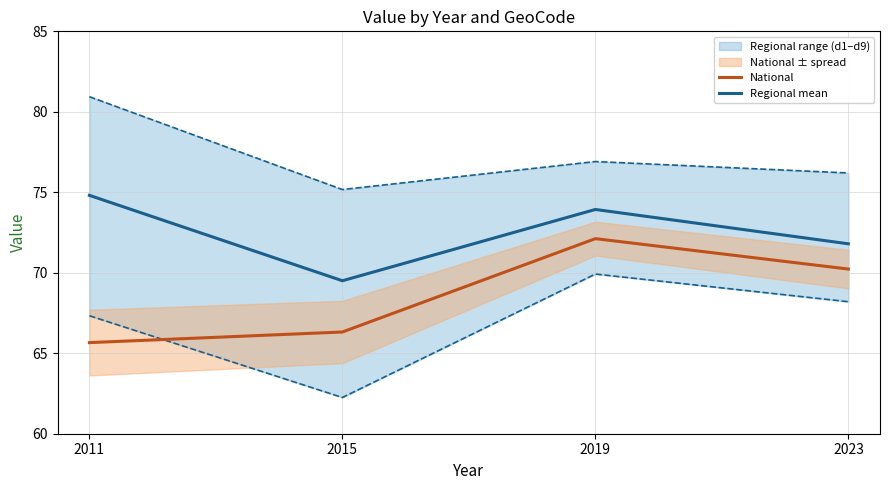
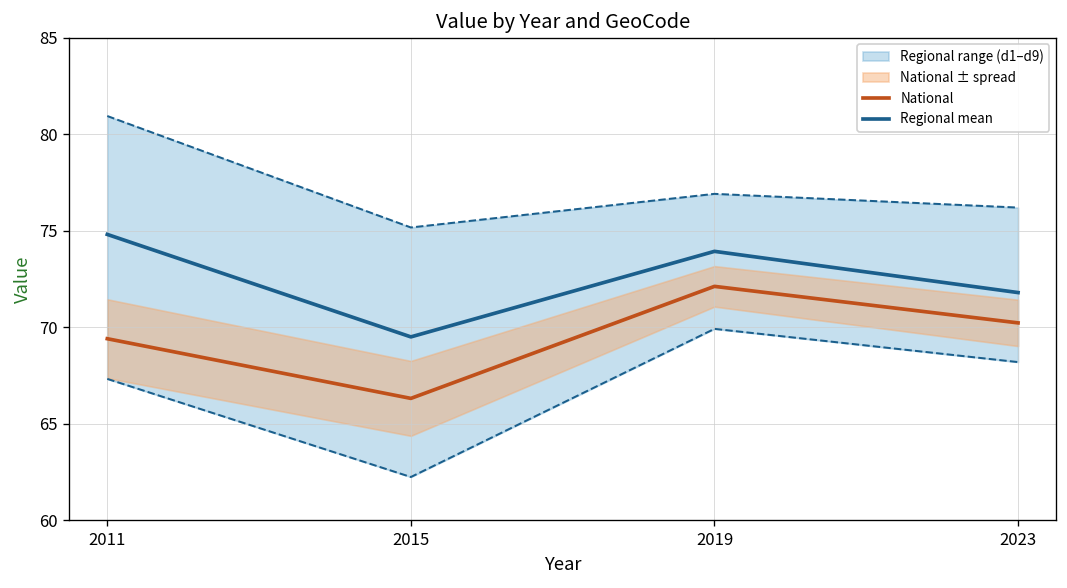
National, 2011: 65.7 -> 69.4
